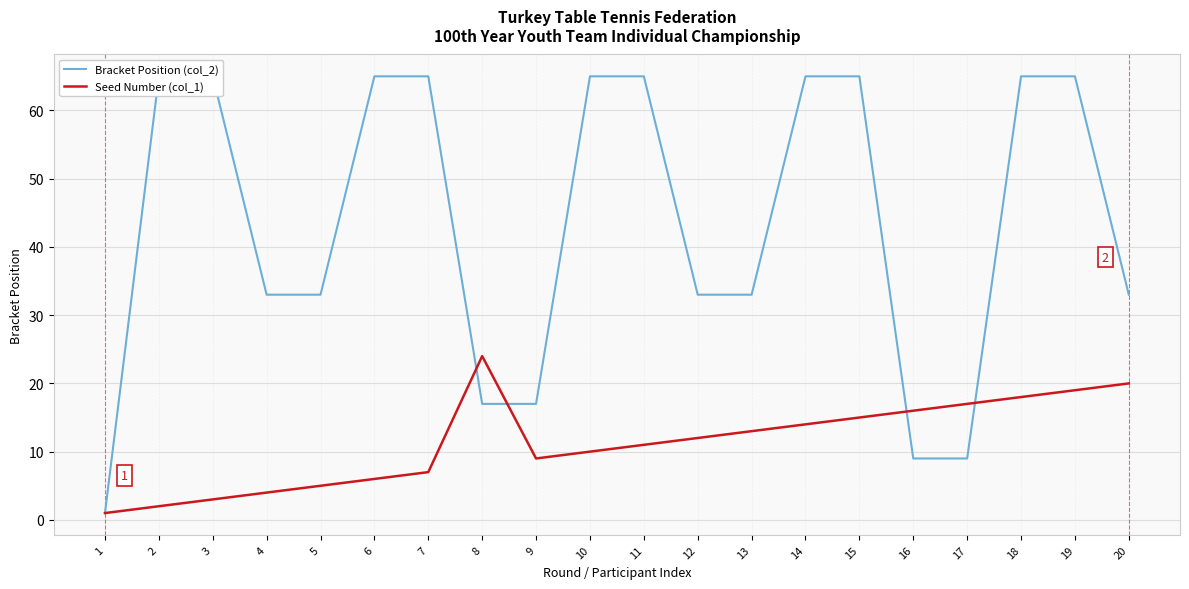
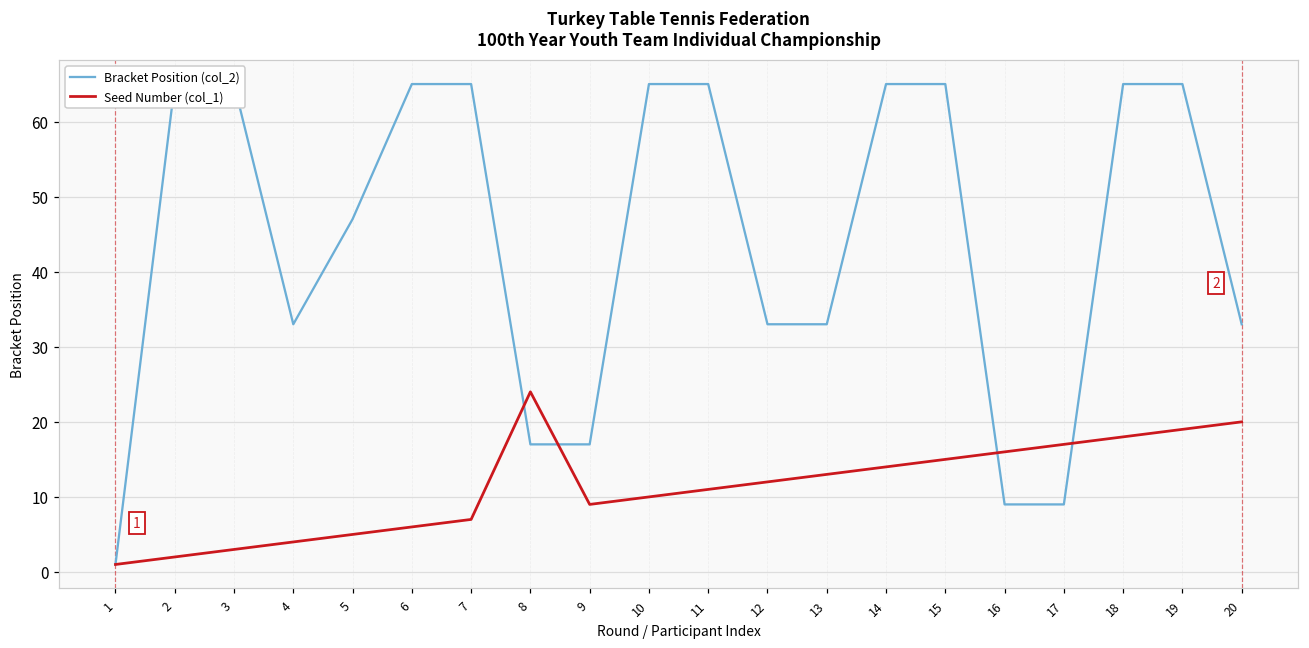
Bracket Position (col_2), 5: 33 -> 47
